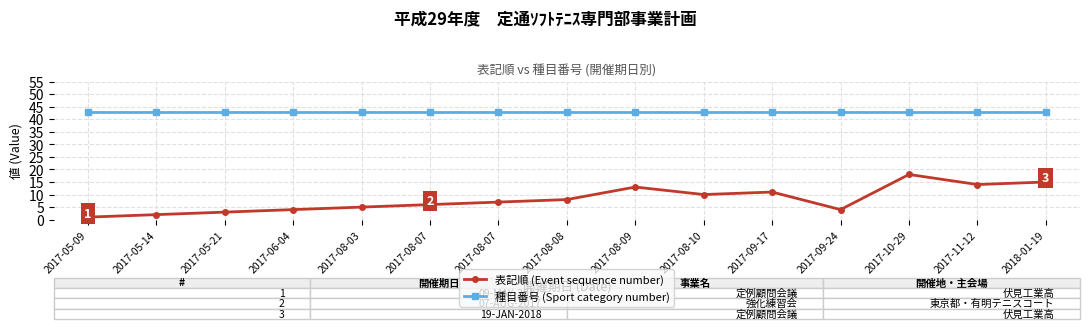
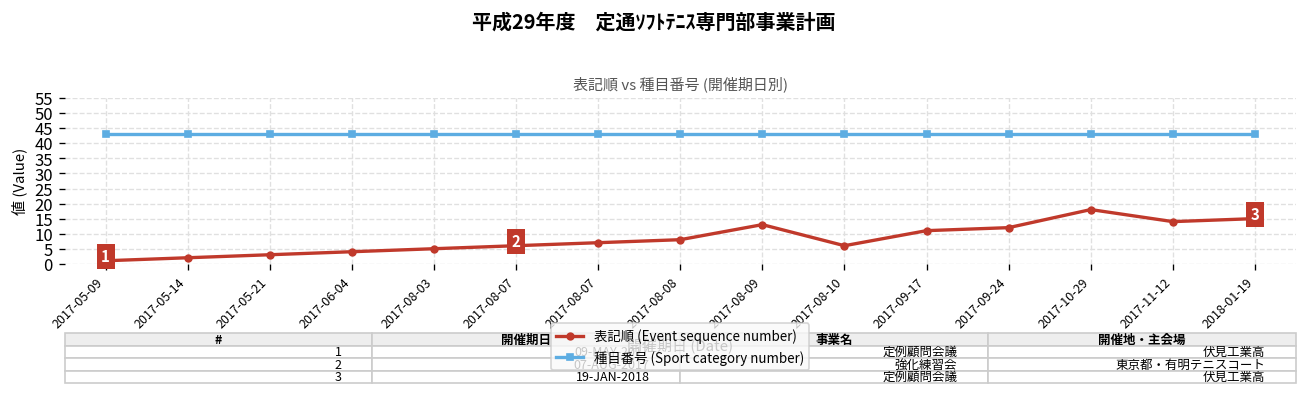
表記順 (Event sequence number), 2017-08-10: 10 -> 6
表記順 (Event sequence number), 2017-09-24: 4 -> 12
